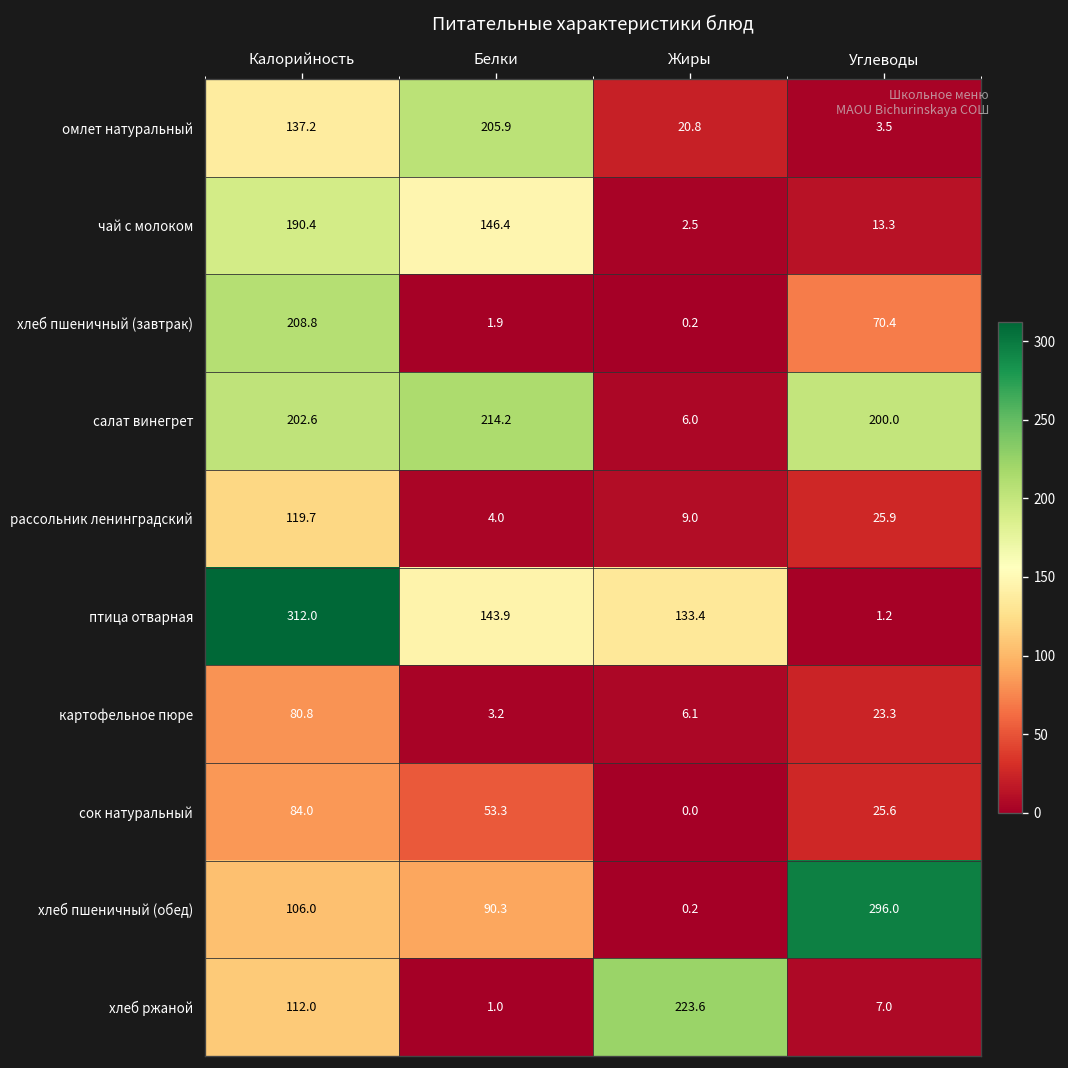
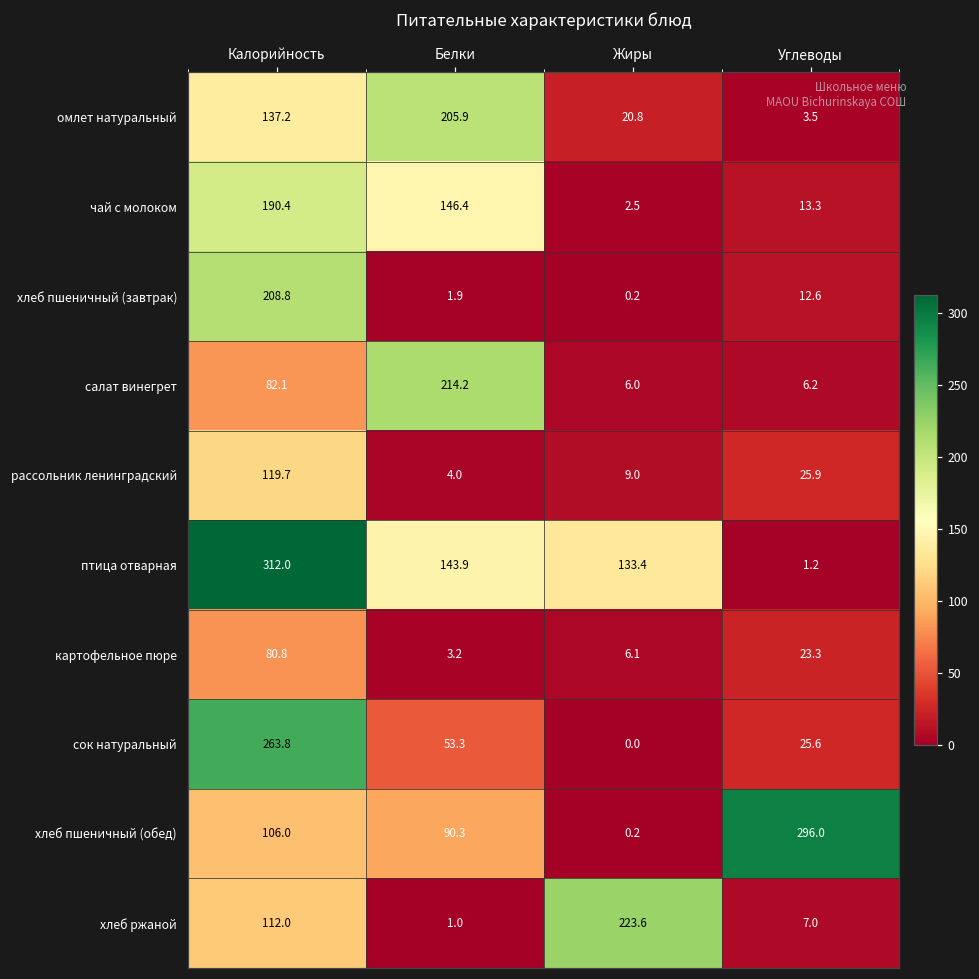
хлеб пшеничный (завтрак), Углеводы: 70.4 -> 12.6
салат винегрет, Калорийность: 202.6 -> 82.1
салат винегрет, Углеводы: 200.0 -> 6.2
сок натуральный, Калорийность: 84.0 -> 263.8
